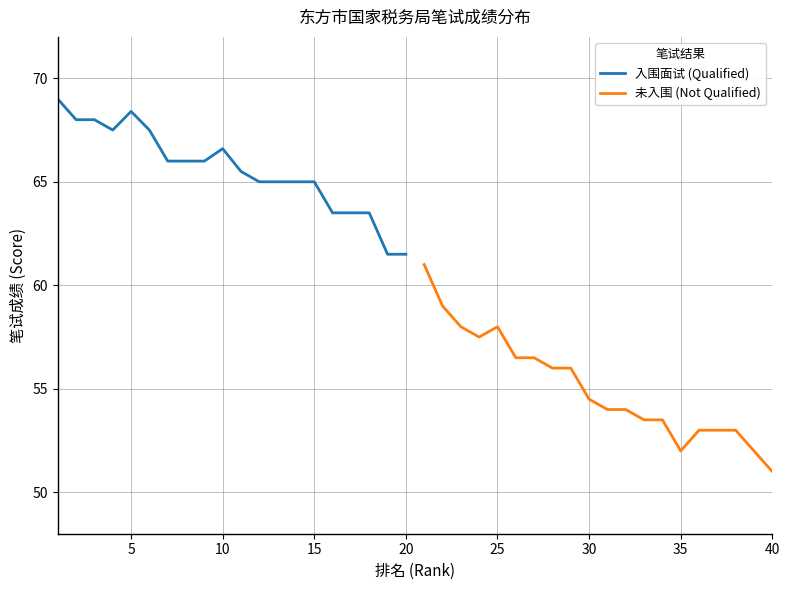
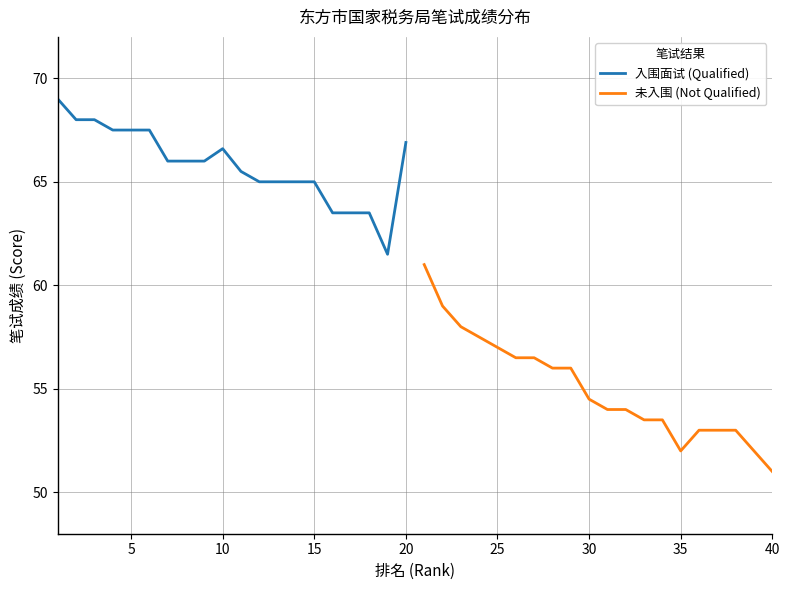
入围面试 (Qualified), 5: 68.4 -> 67.5
入围面试 (Qualified), 20: 61.5 -> 66.9
未入围 (Not Qualified), 25: 58 -> 57
